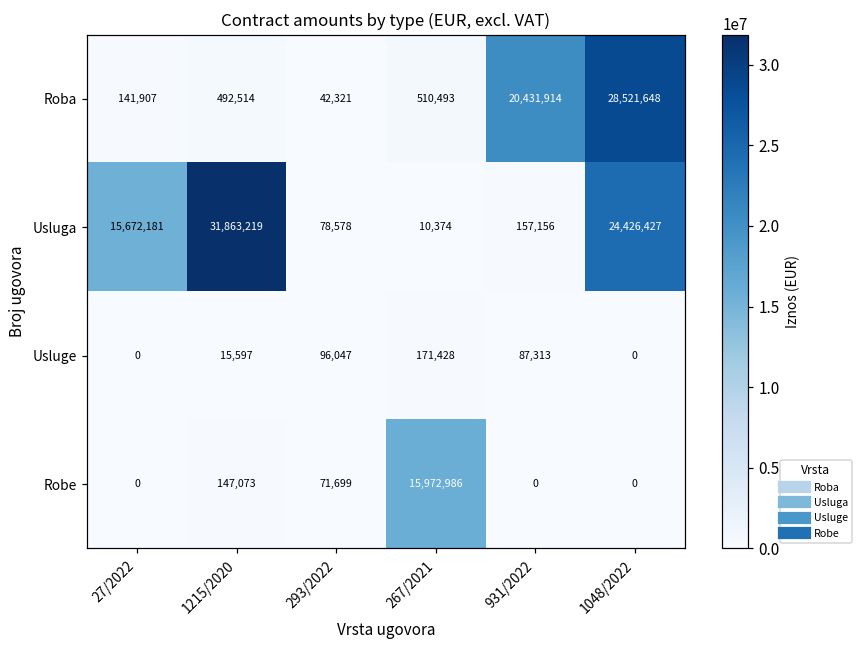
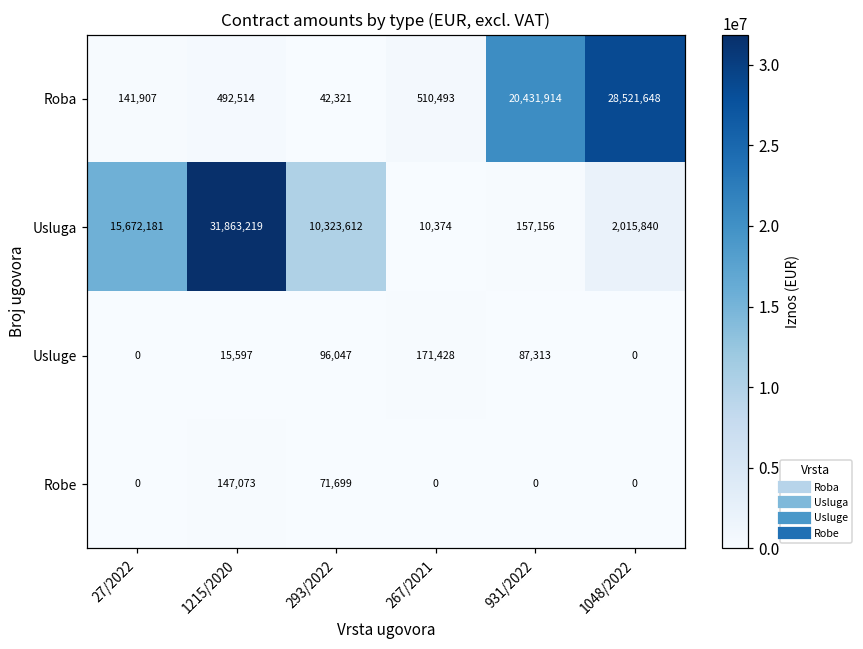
Usluga, 293/2022: 78,578 -> 10,323,612
Usluga, 1048/2022: 24,426,427 -> 2,015,840
Robe, 267/2021: 15,972,986 -> 0
